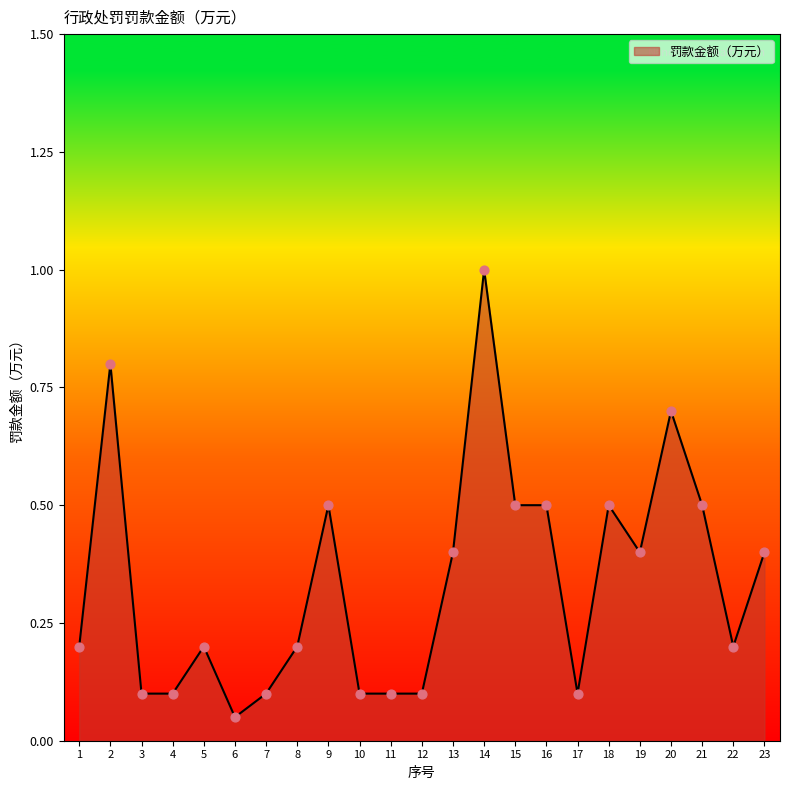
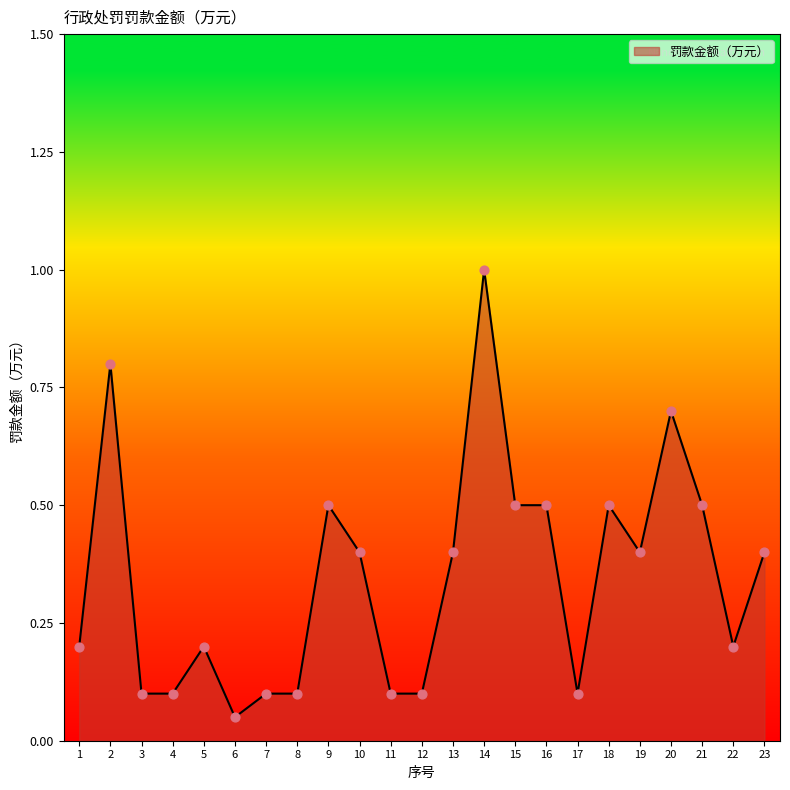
8: 0.2 -> 0.1
10: 0.1 -> 0.4
